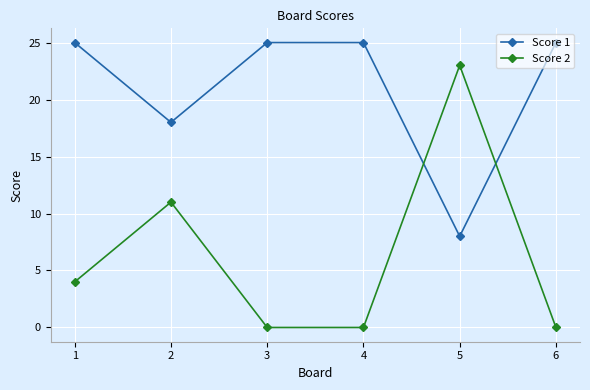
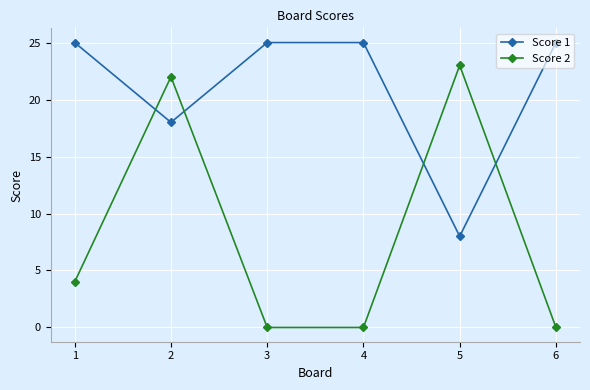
Score 2, 2: 11 -> 22
